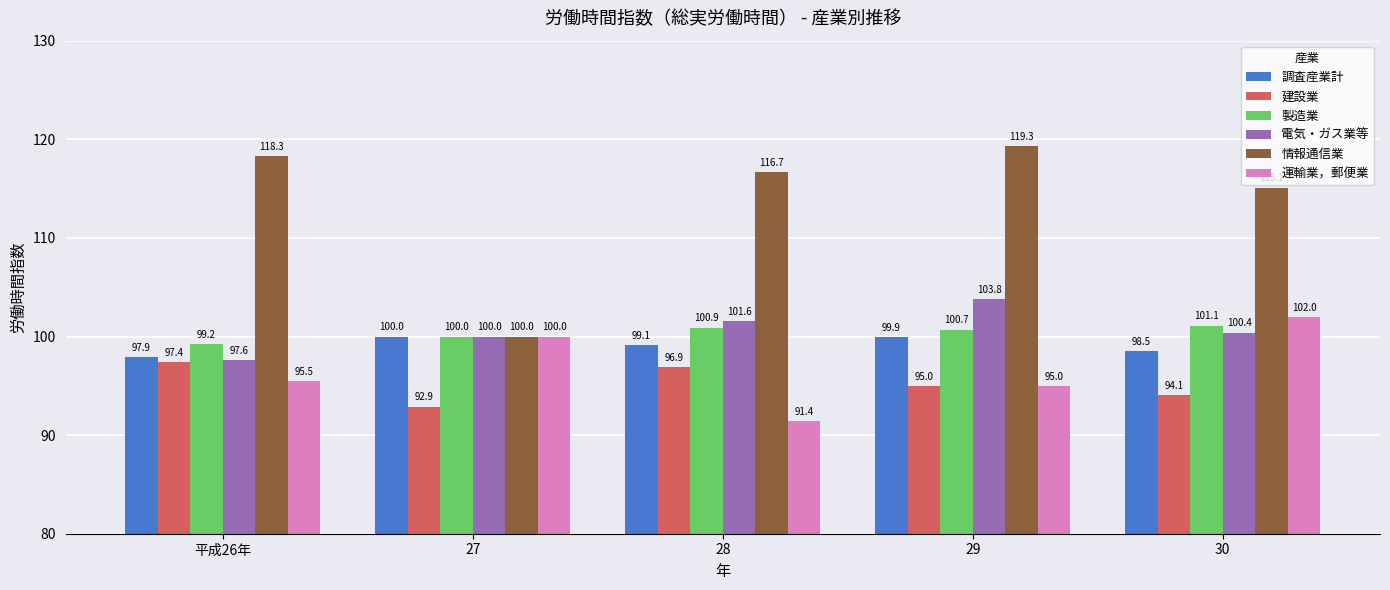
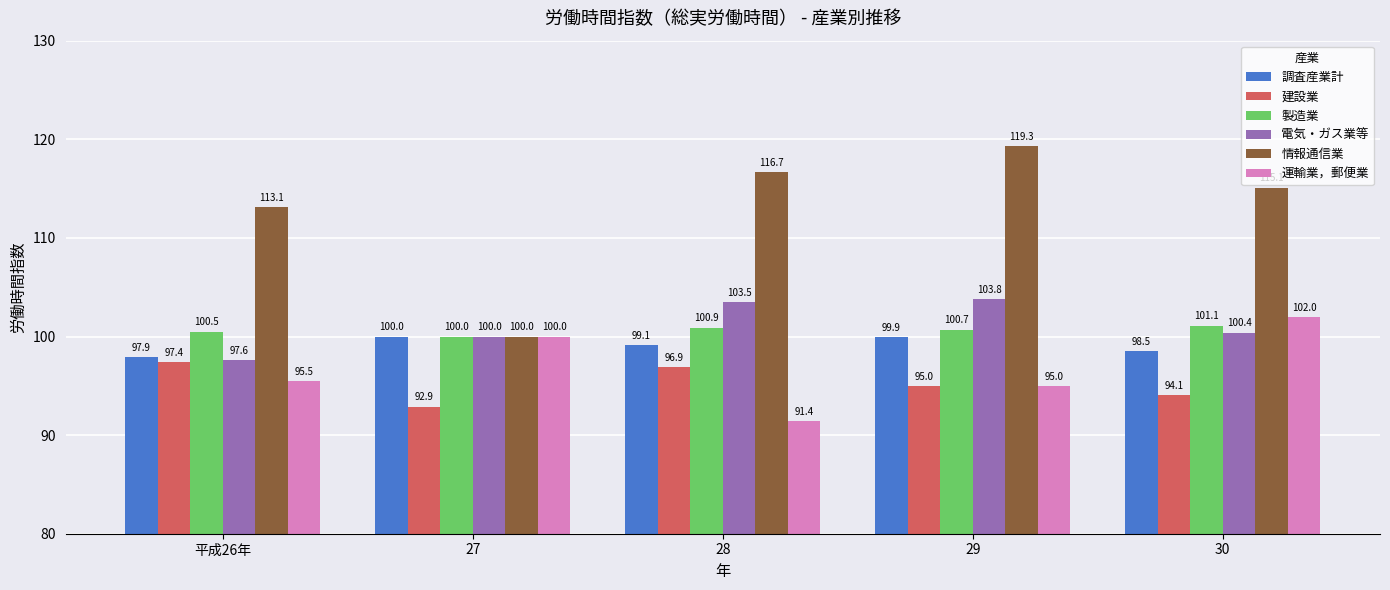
製造業, 平成26年: 99.2 -> 100.5
情報通信業, 平成26年: 118.3 -> 113.1
電気・ガス業等, 28: 101.6 -> 103.5
